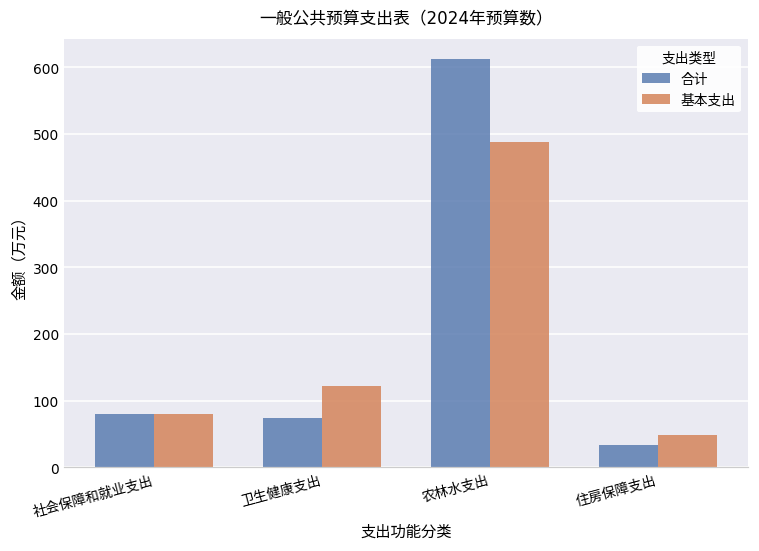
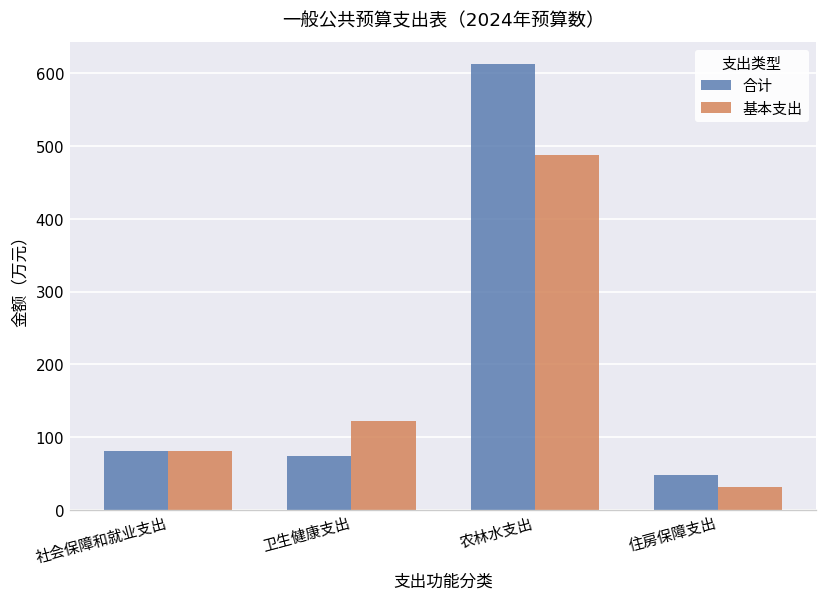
合计, 住房保障支出: 30 -> 50
基本支出, 住房保障支出: 50 -> 30
